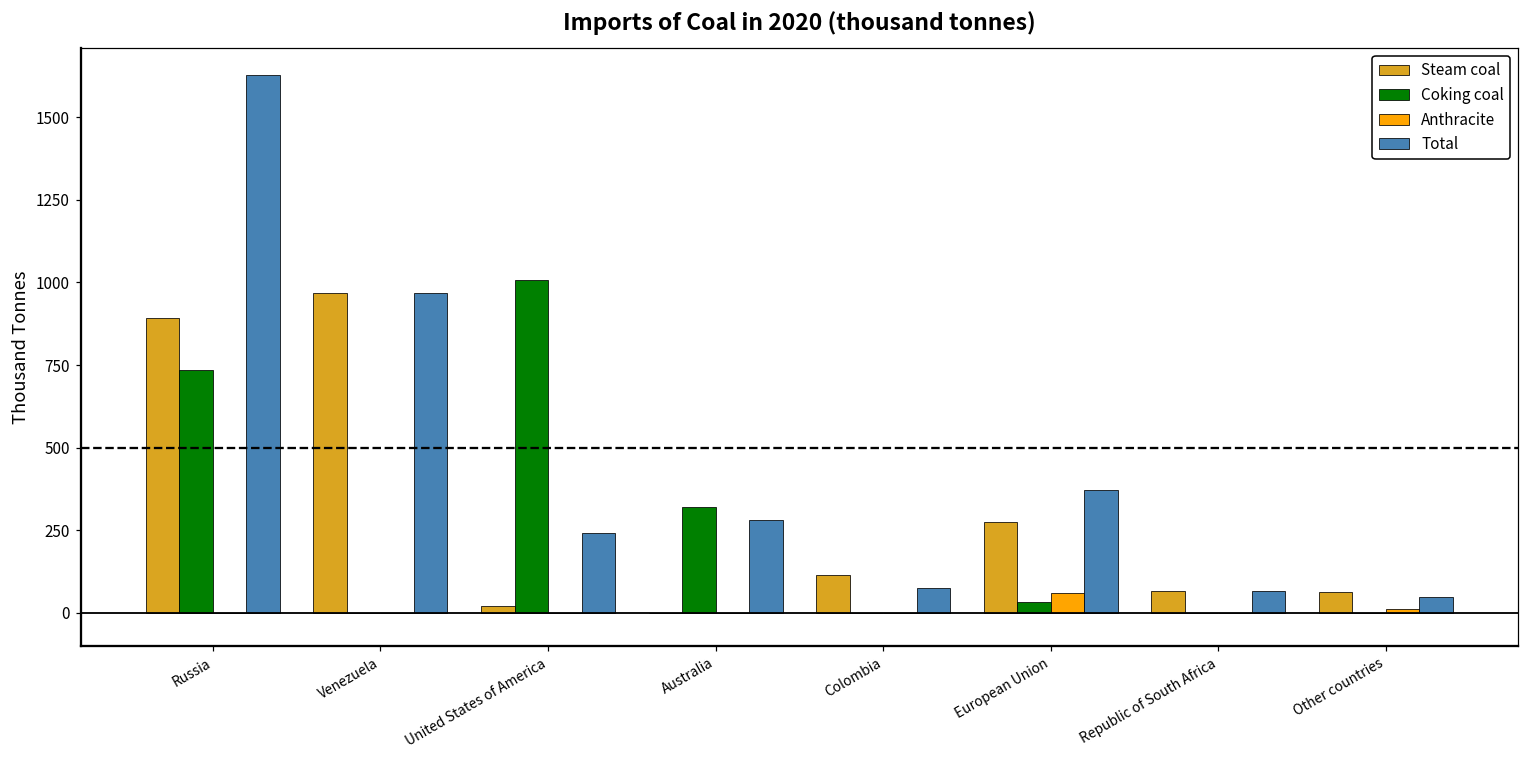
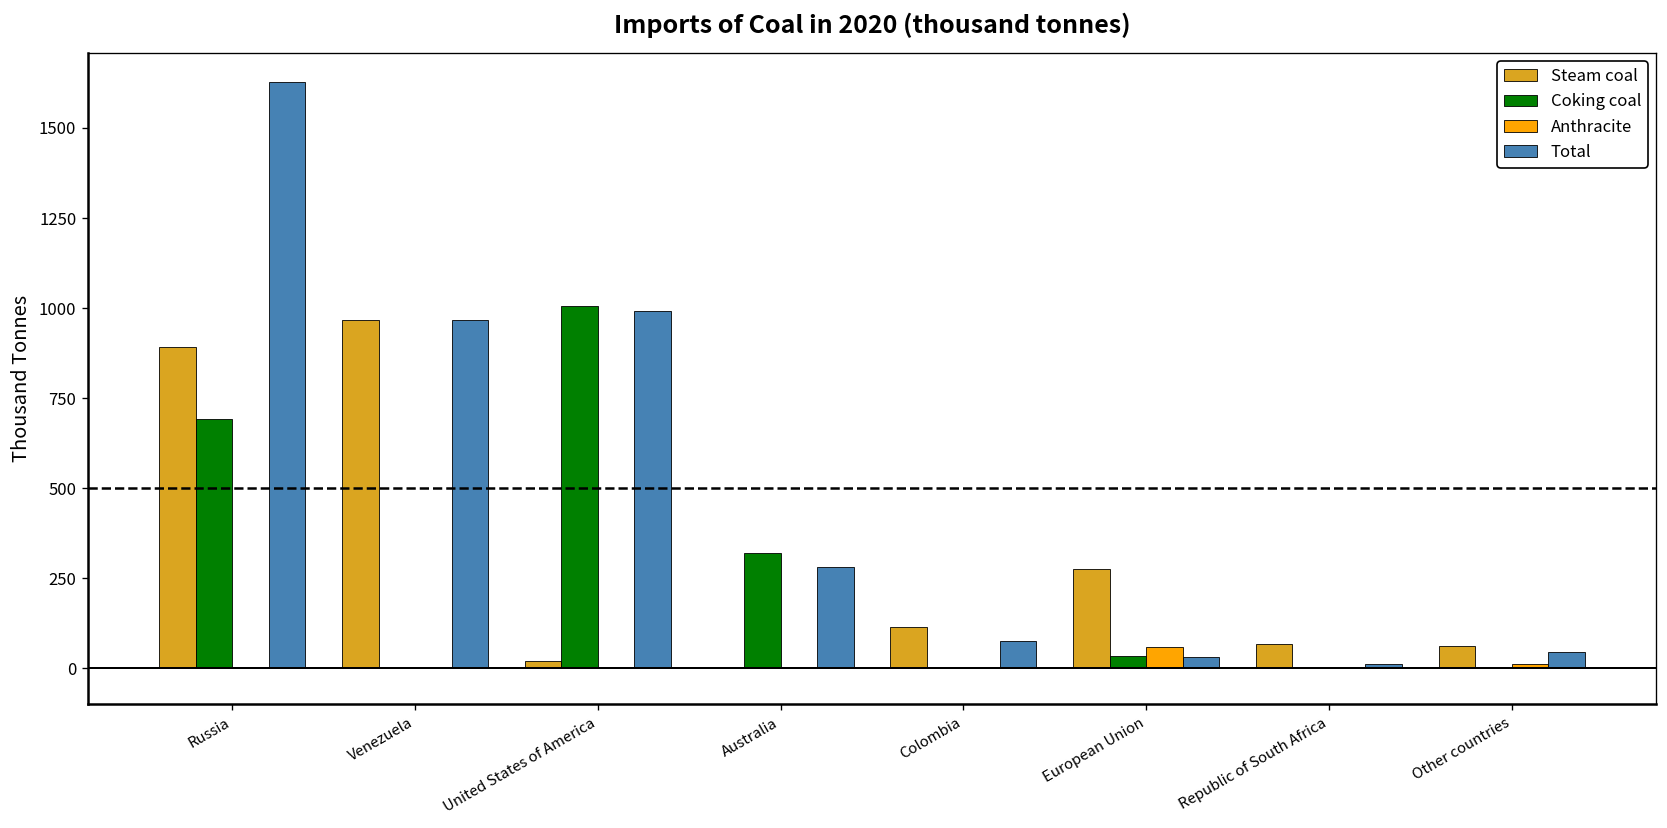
Coking coal, Russia: 730 -> 690
Total, United States of America: 240 -> 990
Total, European Union: 370 -> 30
Total, Republic of South Africa: 70 -> 10
